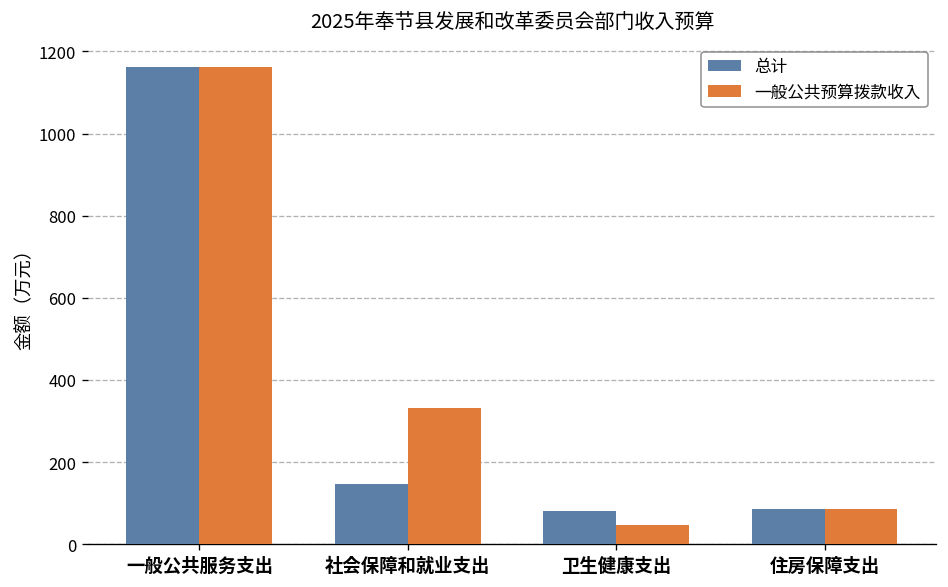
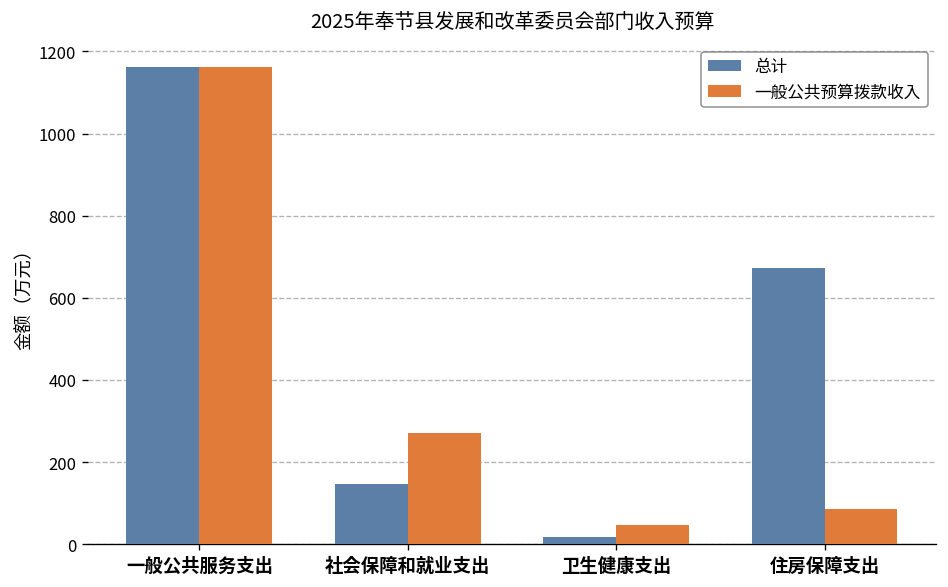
一般公共预算拨款收入, 社会保障和就业支出: 330 -> 270
总计, 卫生健康支出: 80 -> 20
总计, 住房保障支出: 90 -> 670
